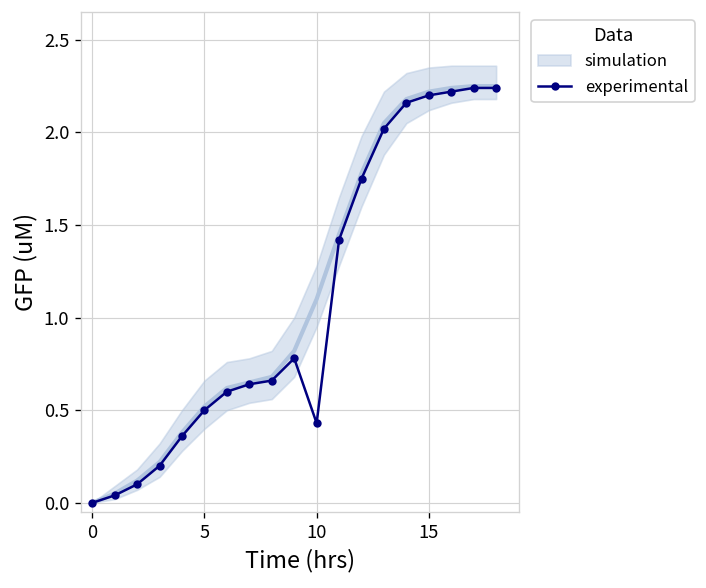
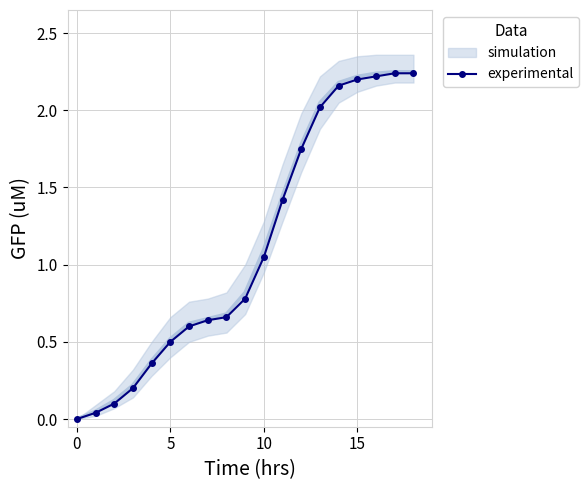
experimental, 10: 0.43 -> 1.05
